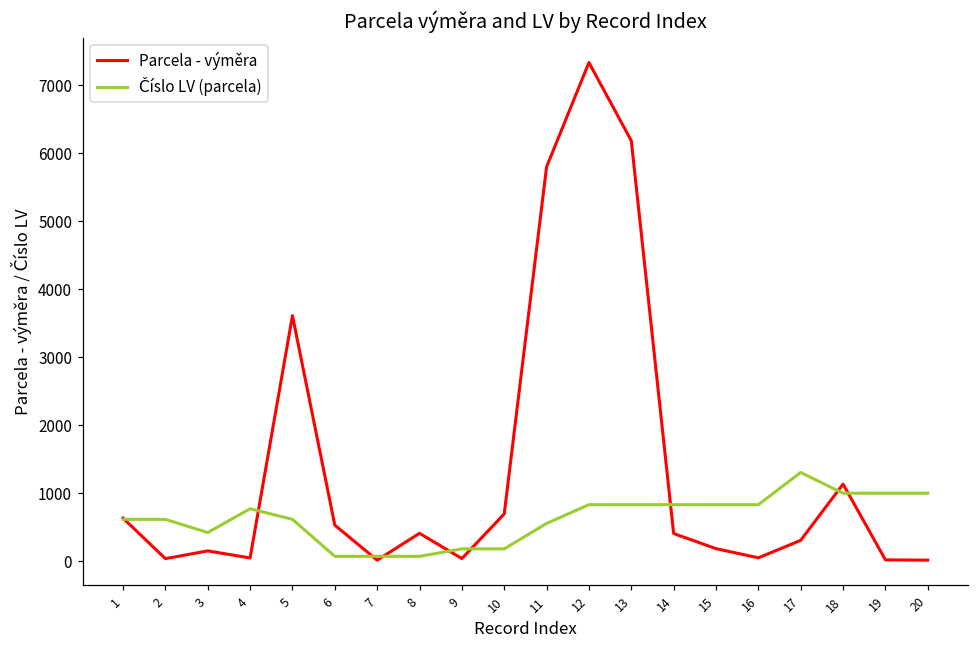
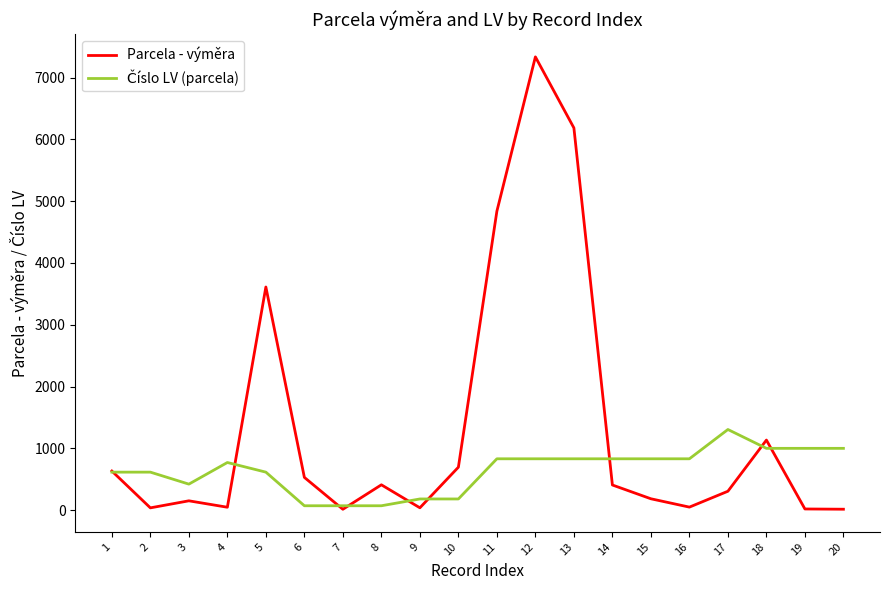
Parcela - výměra, 11: 5800 -> 4800
Číslo LV (parcela), 11: 600 -> 800
